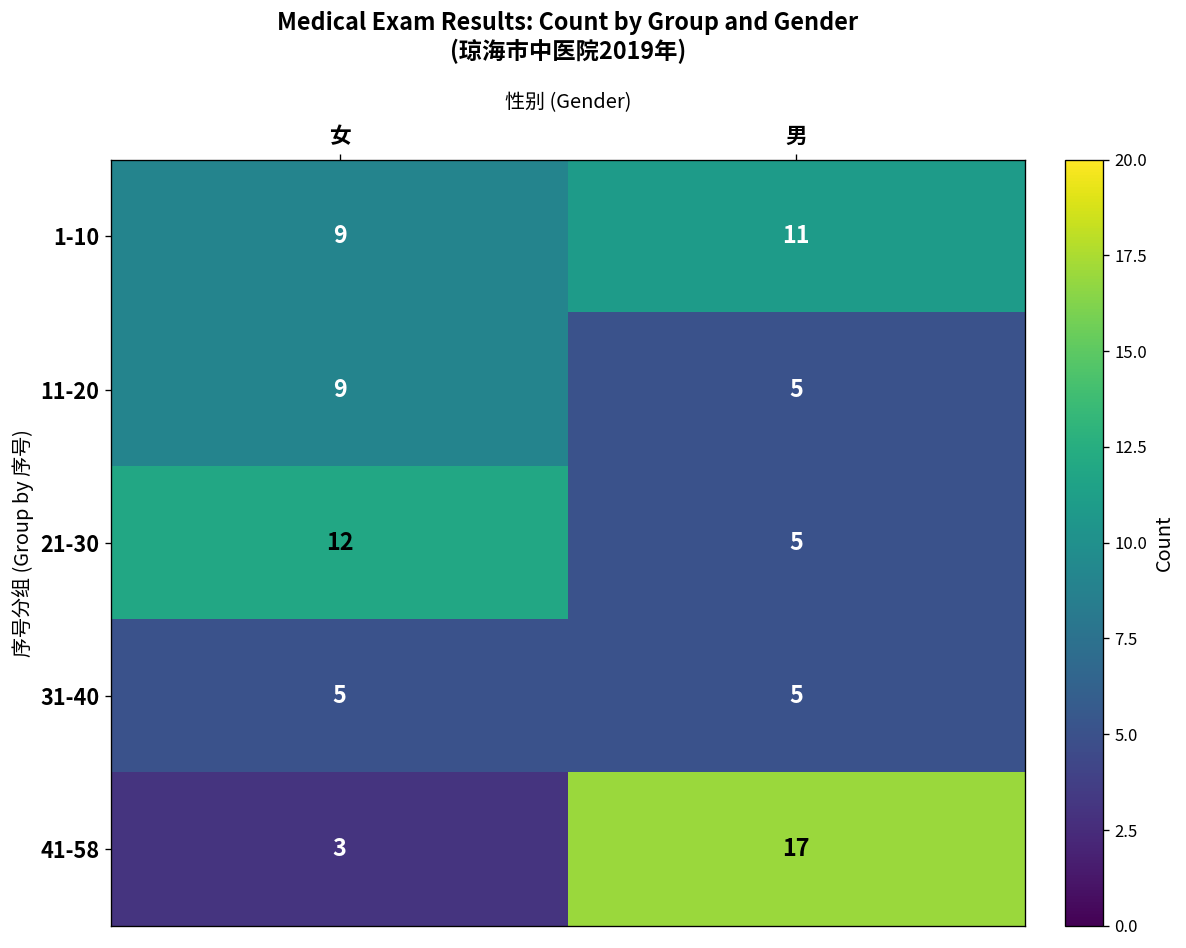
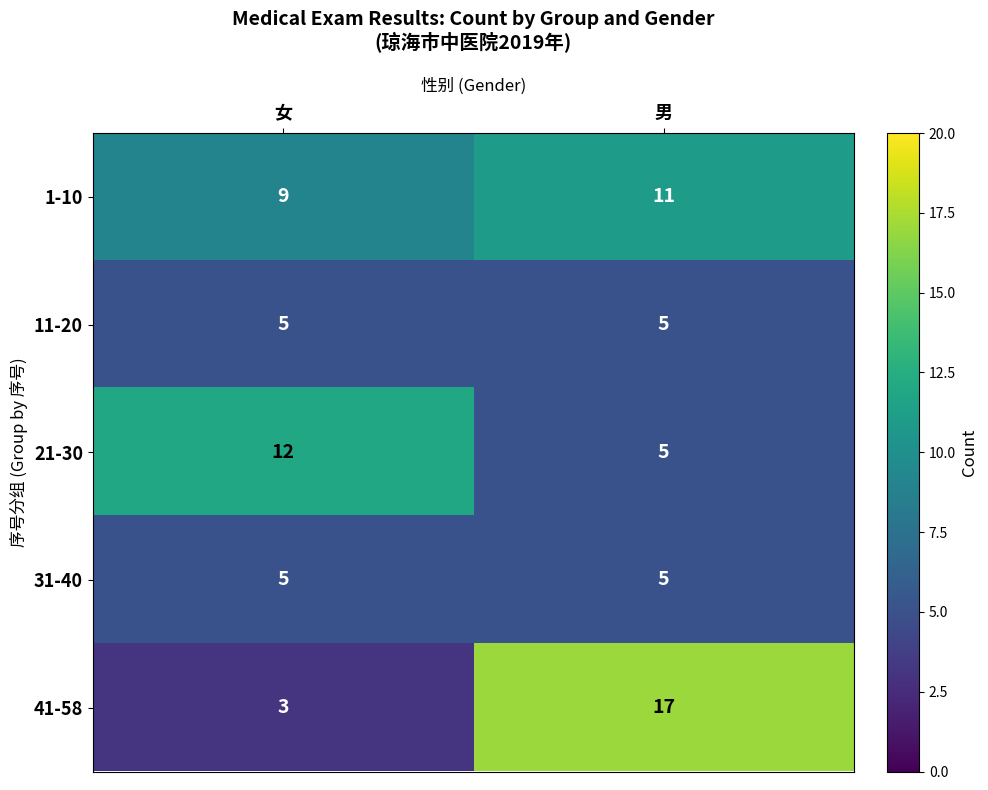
11-20, 女: 9 -> 5
